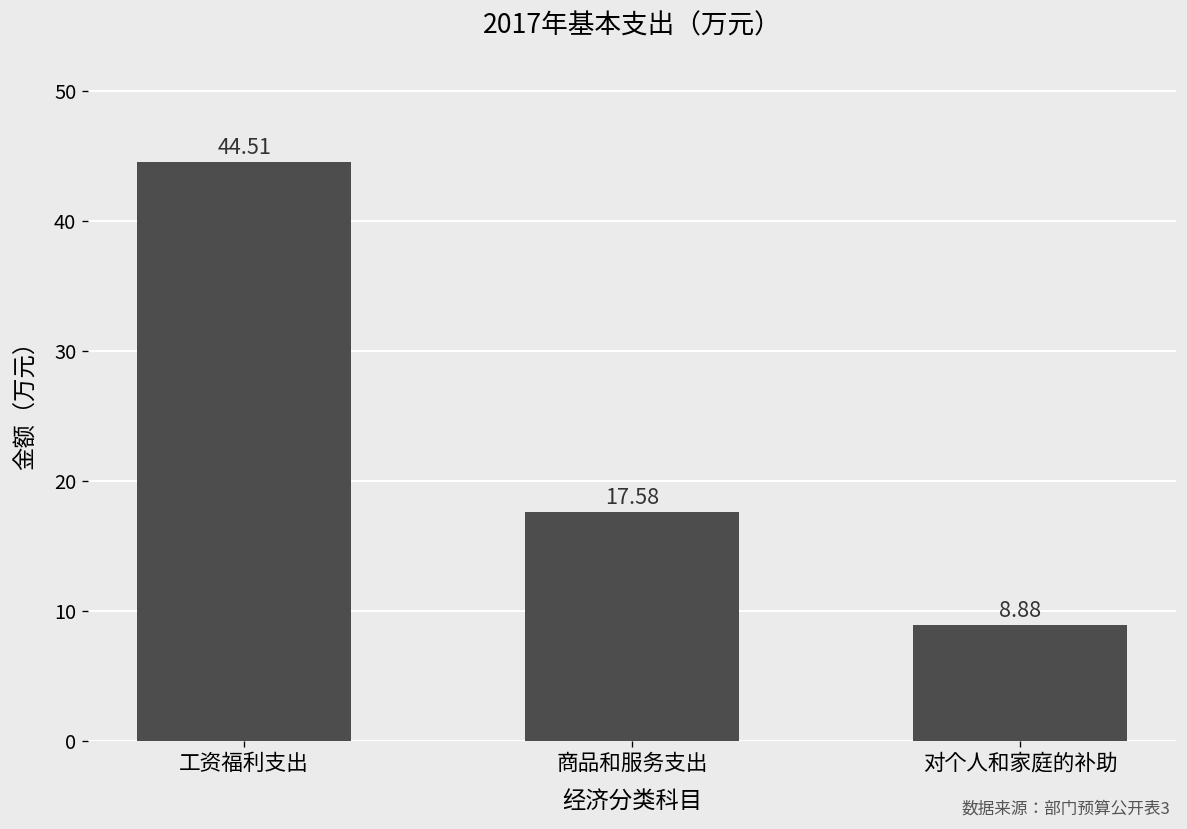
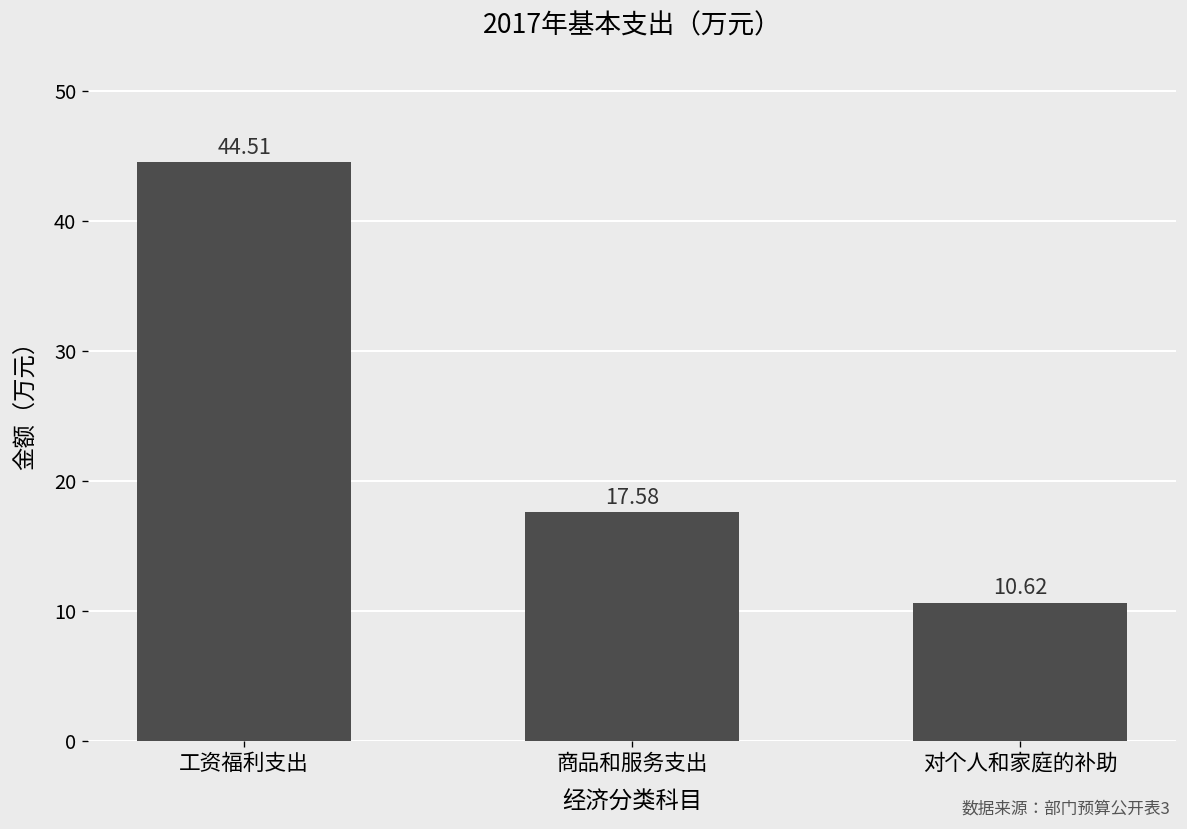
对个人和家庭的补助: 8.88 -> 10.62
